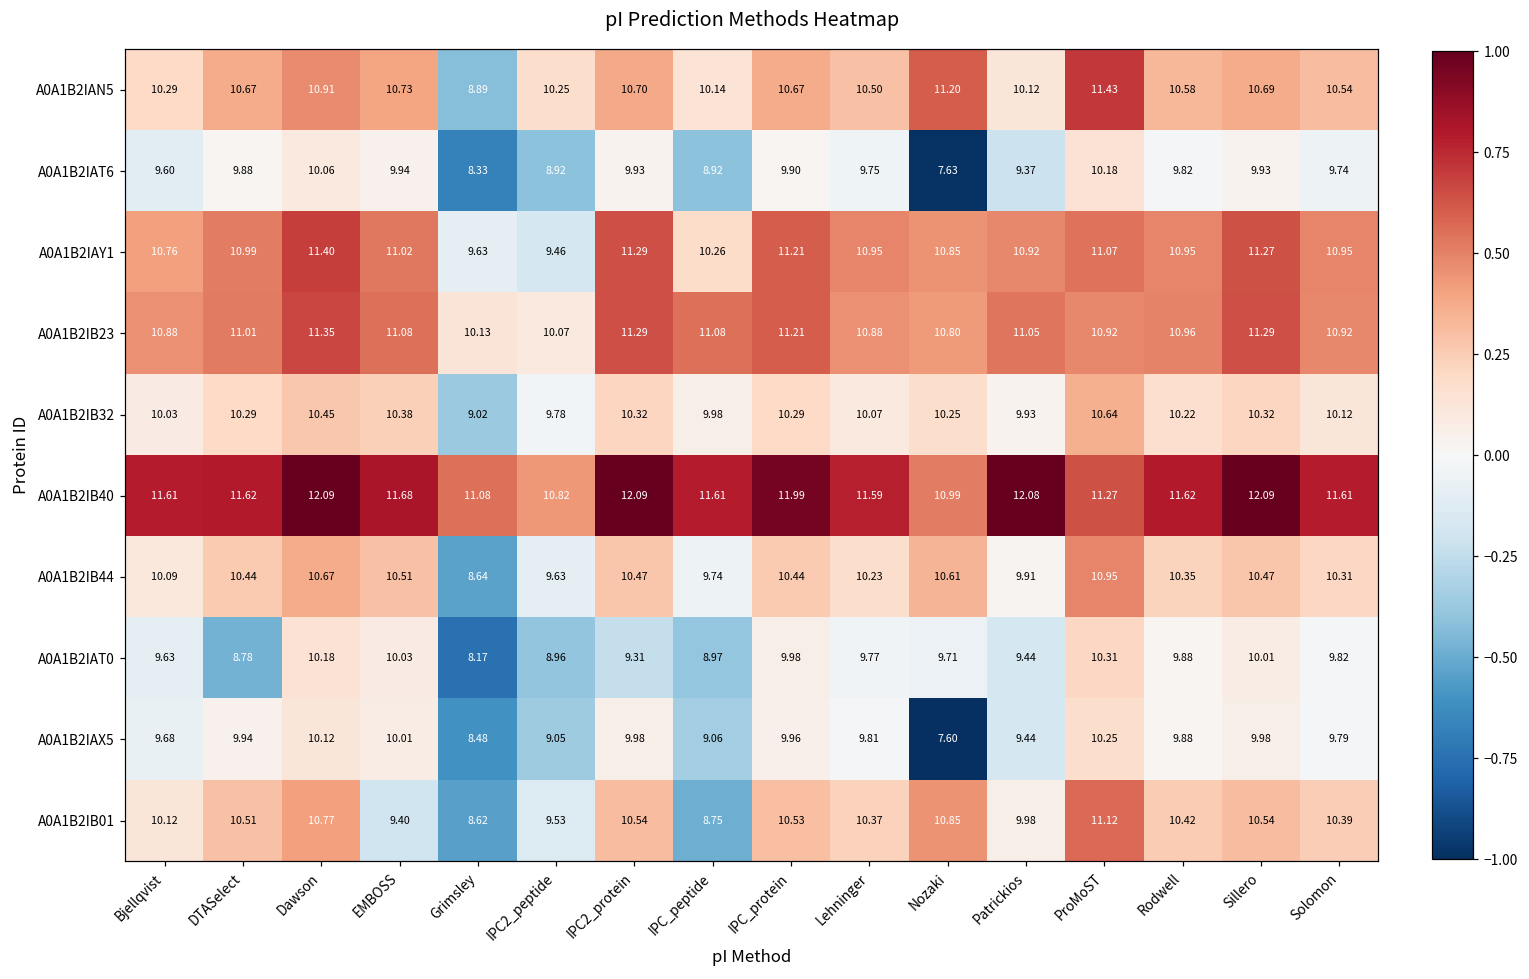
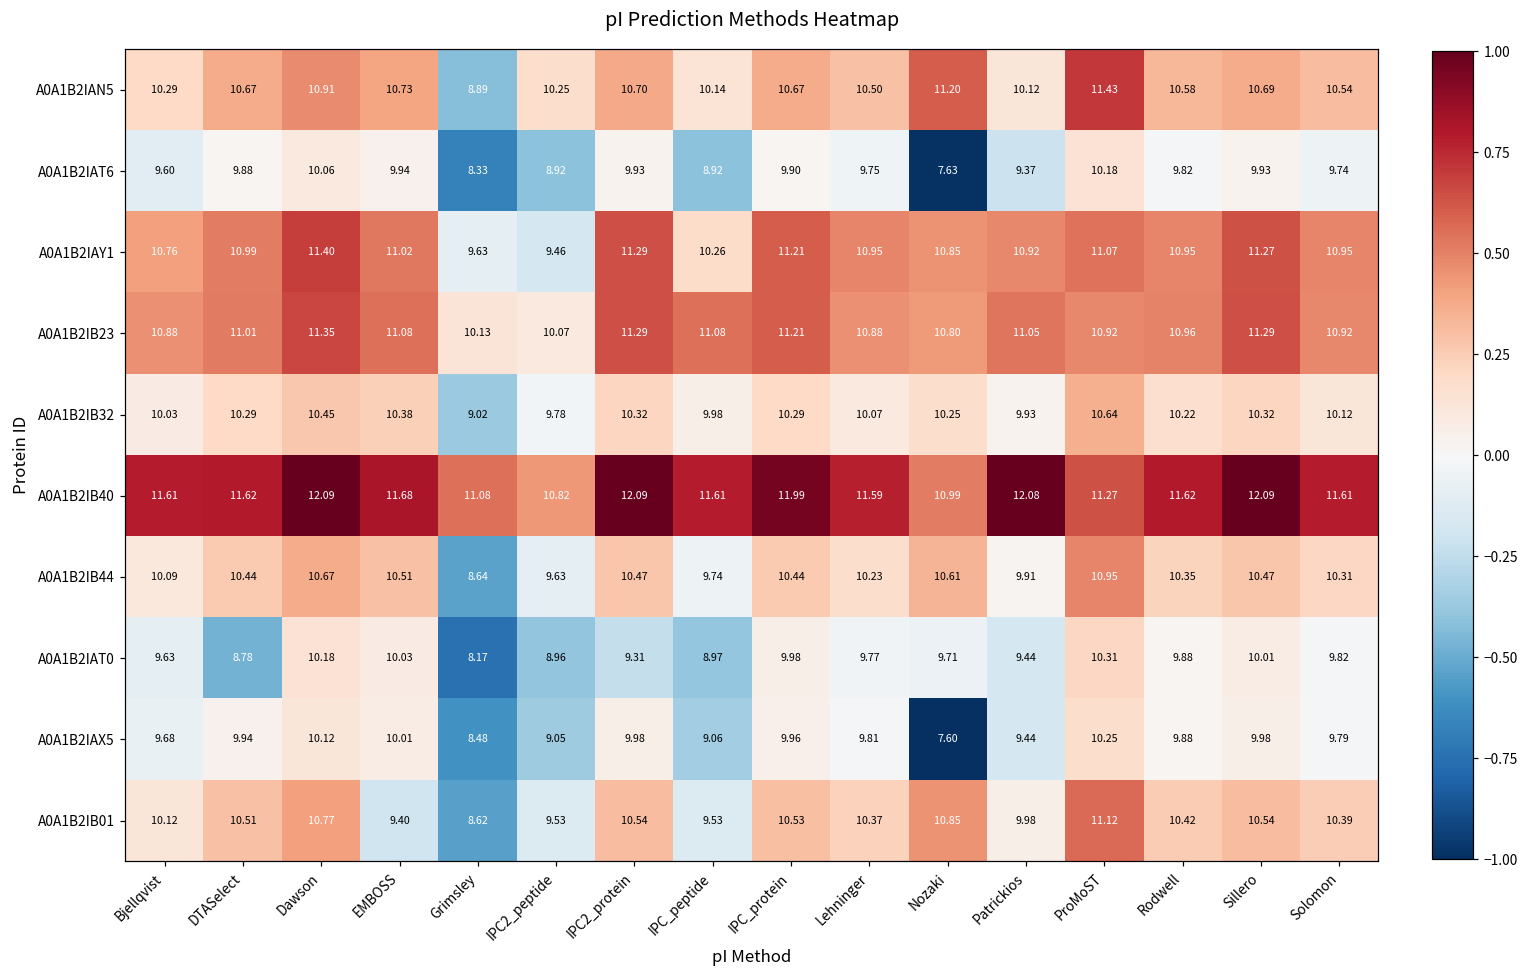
A0A1B2IB01, IPC_peptide: 8.75 -> 9.53
